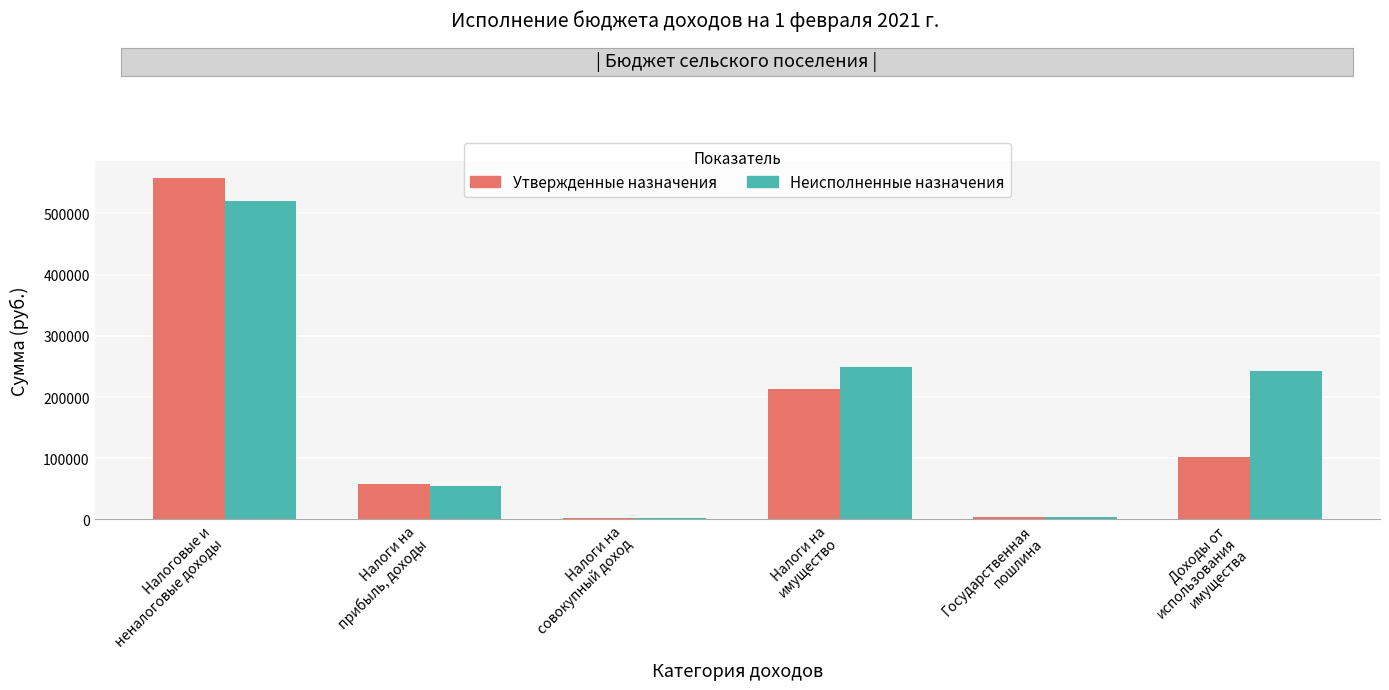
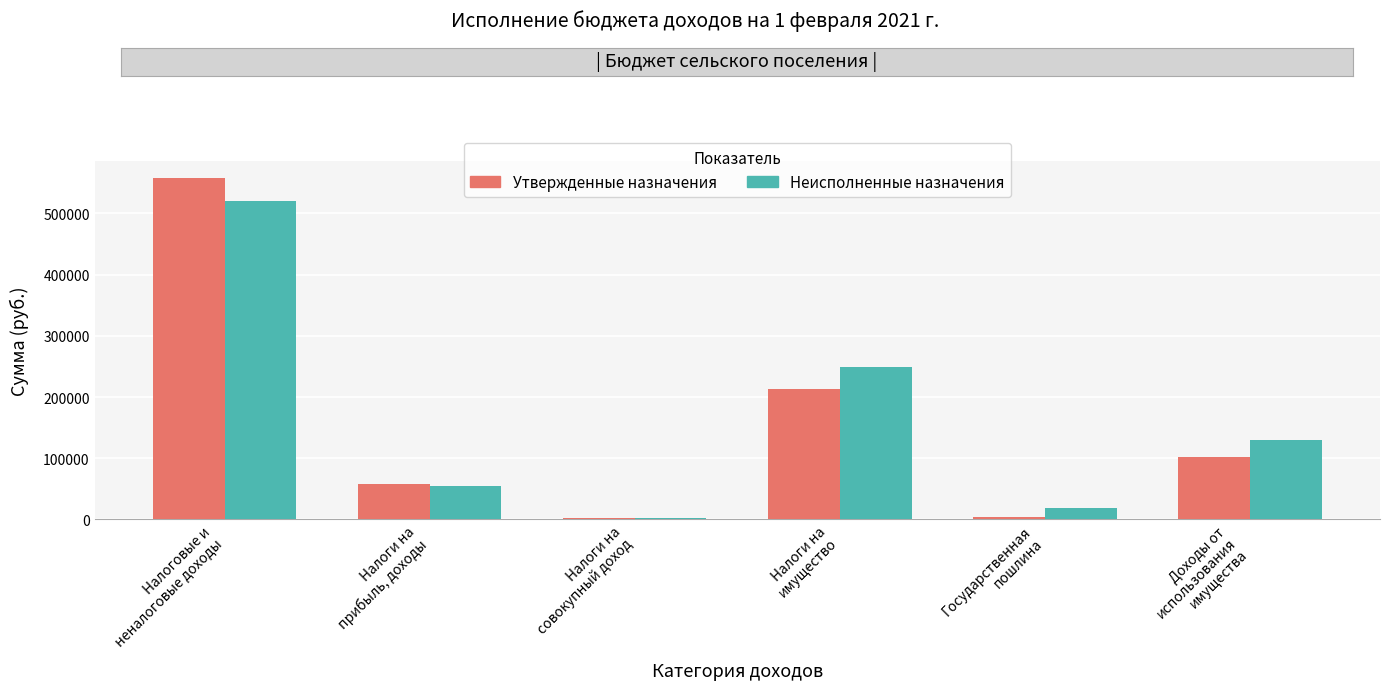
Неисполненные назначения, Государственная пошлина: 0 -> 20000
Неисполненные назначения, Доходы от использования имущества: 240000 -> 130000
